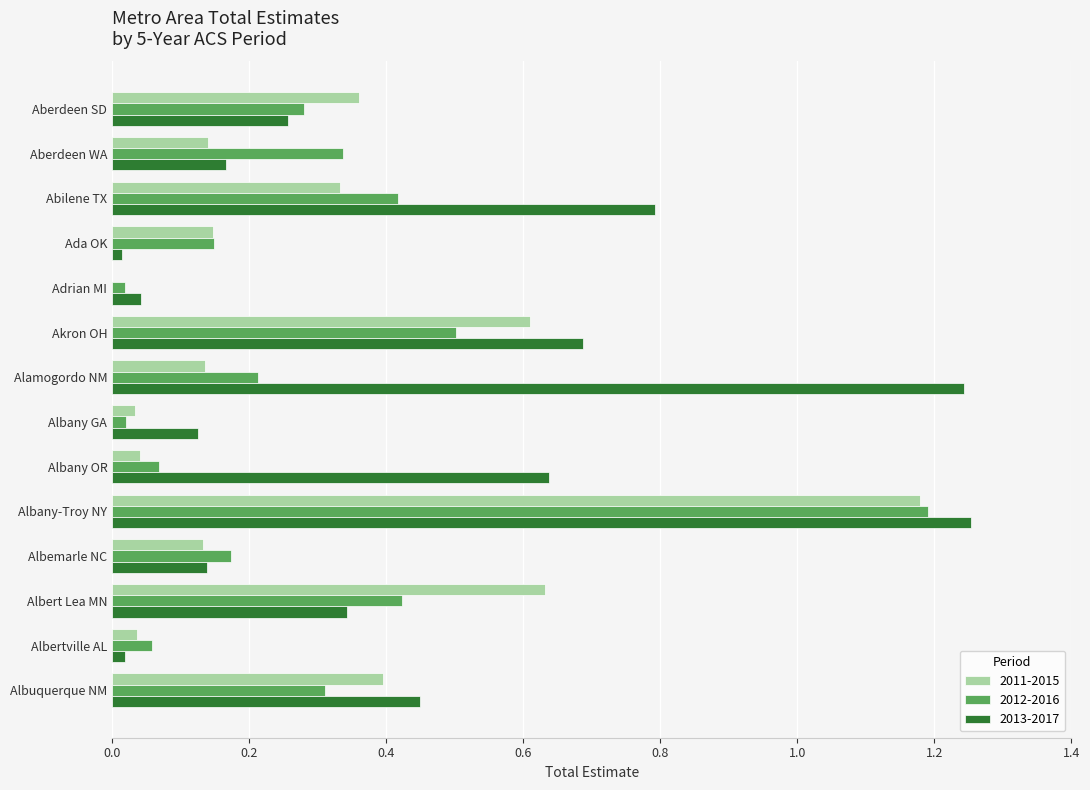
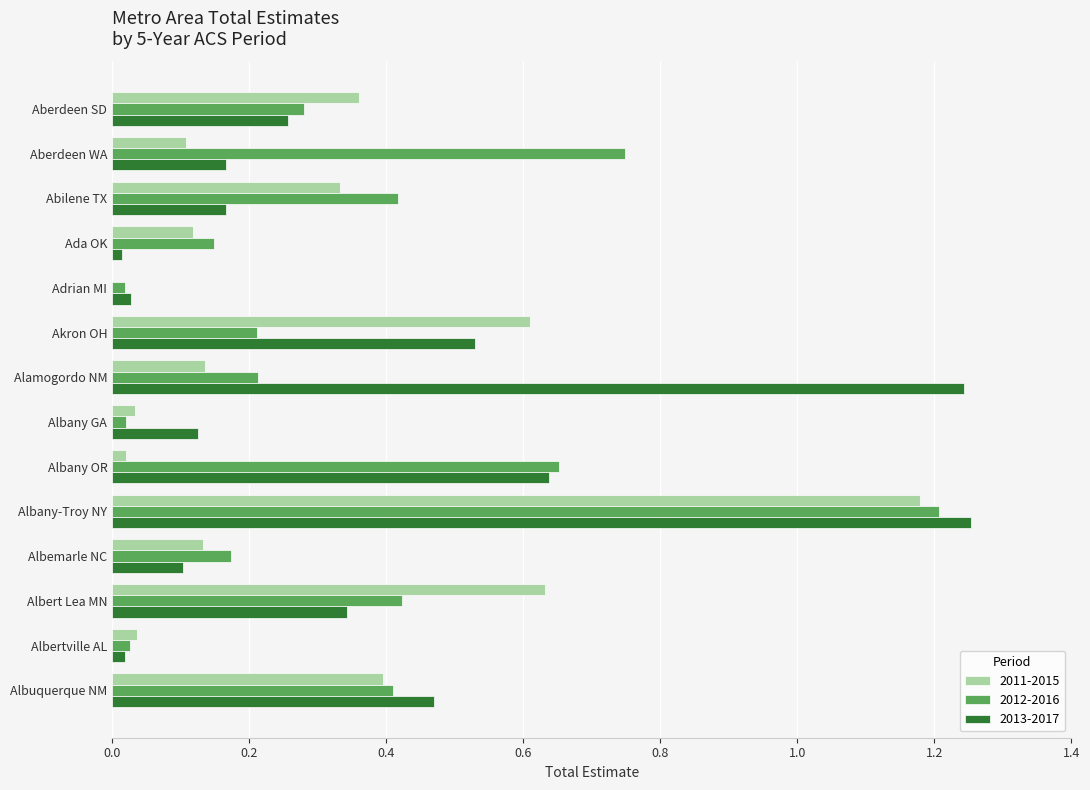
2011-2015, Aberdeen WA: 0.14 -> 0.11
2012-2016, Aberdeen WA: 0.34 -> 0.75
2013-2017, Abilene TX: 0.79 -> 0.17
2011-2015, Ada OK: 0.15 -> 0.12
2013-2017, Adrian MI: 0.04 -> 0.03
2012-2016, Akron OH: 0.50 -> 0.21
2013-2017, Akron OH: 0.69 -> 0.53
2011-2015, Albany OR: 0.04 -> 0.02
2012-2016, Albany OR: 0.07 -> 0.65
2012-2016, Albany-Troy NY: 1.19 -> 1.21
2013-2017, Albemarle NC: 0.14 -> 0.10
2012-2016, Albertville AL: 0.06 -> 0.03
2012-2016, Albuquerque NM: 0.31 -> 0.41
2013-2017, Albuquerque NM: 0.45 -> 0.47
